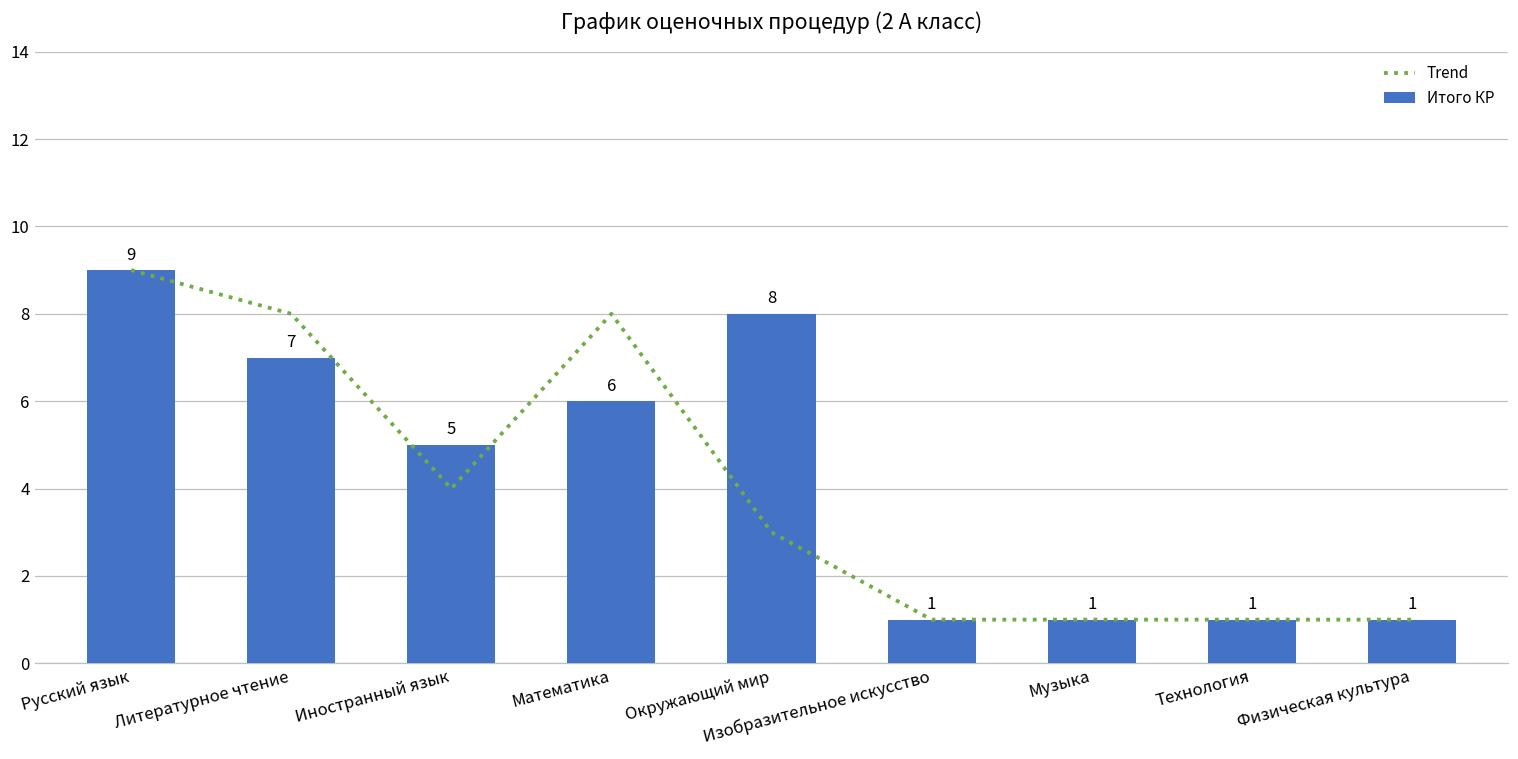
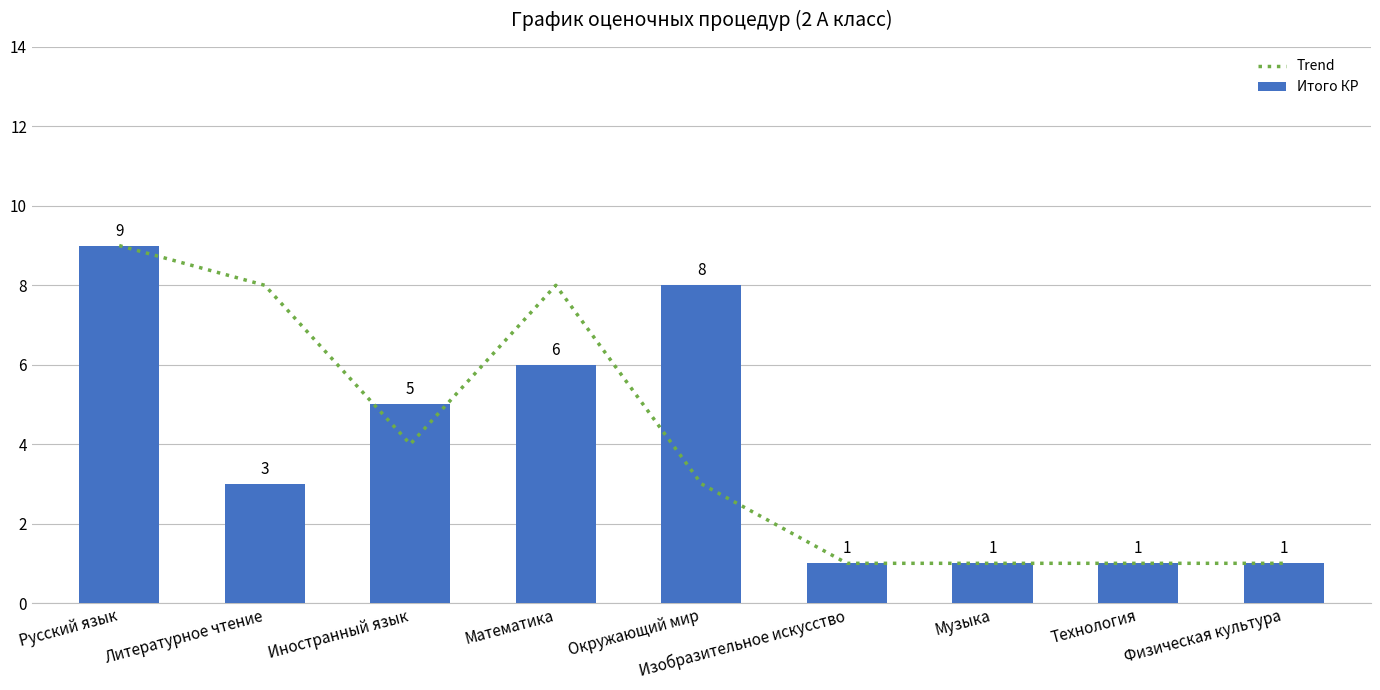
Итого КР, Литературное чтение: 7 -> 3
